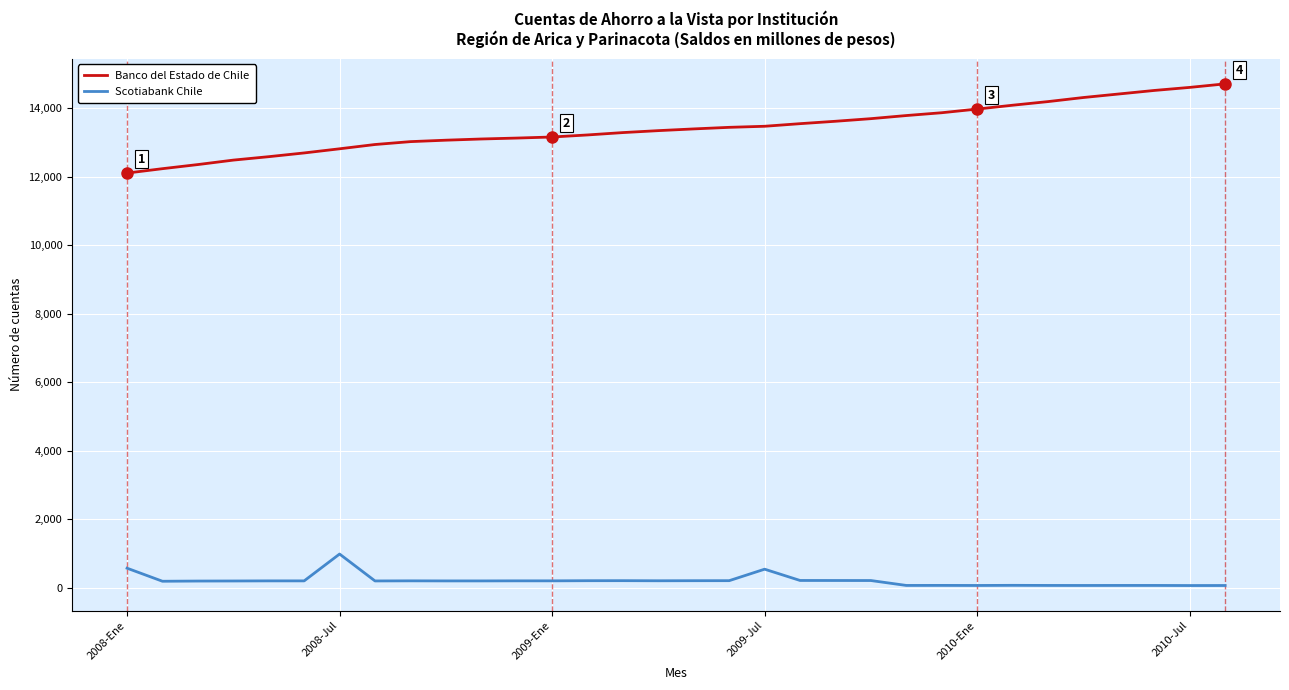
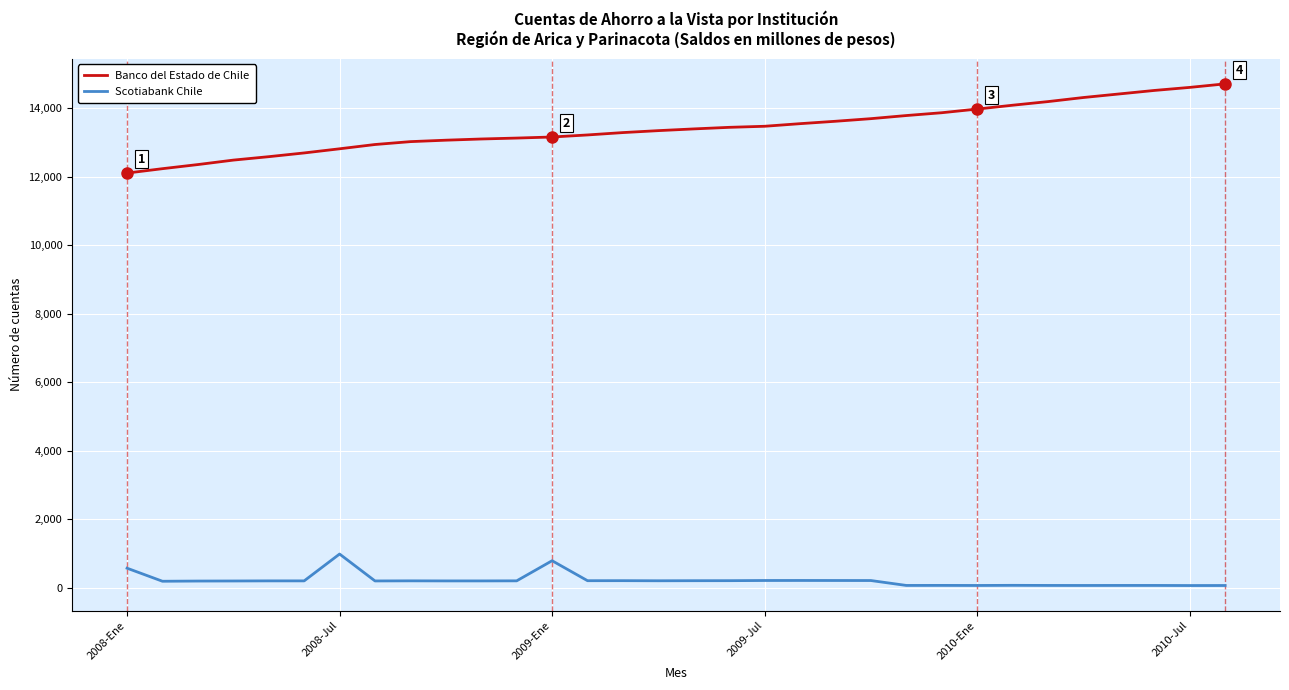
Scotiabank Chile, 2009-Ene: 200 -> 800
Scotiabank Chile, 2009-Jul: 500 -> 200
